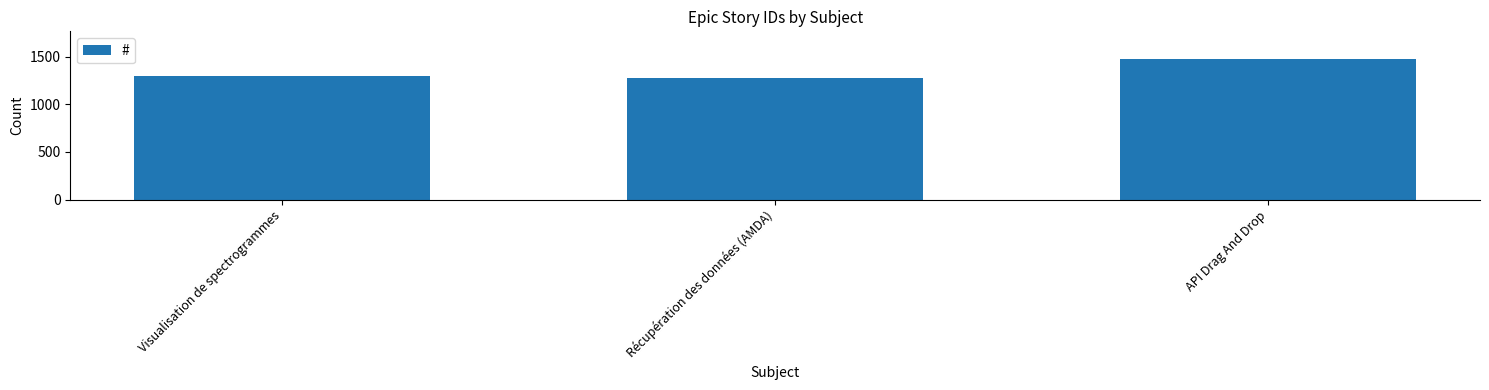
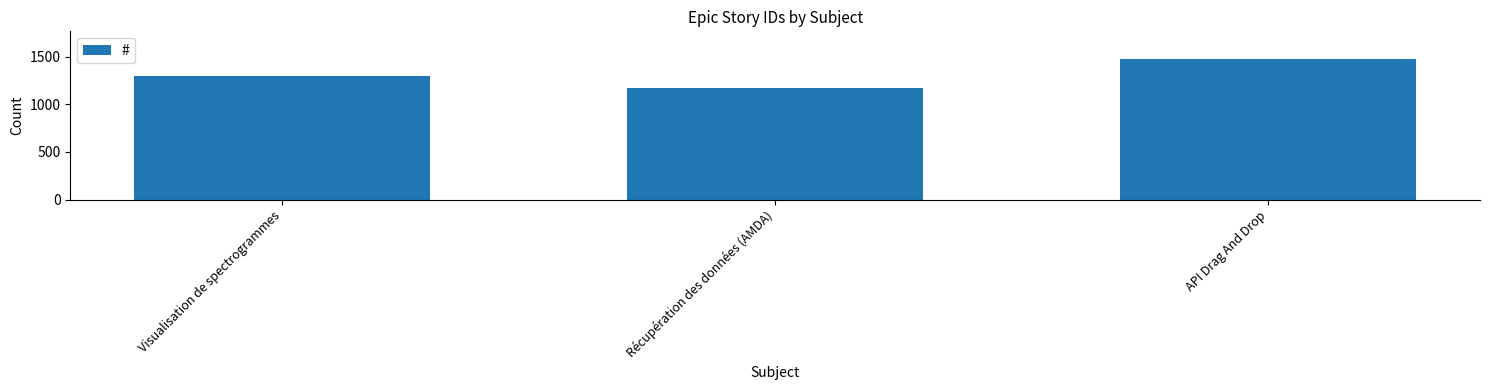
Récupération des données (AMDA): 1300 -> 1200
